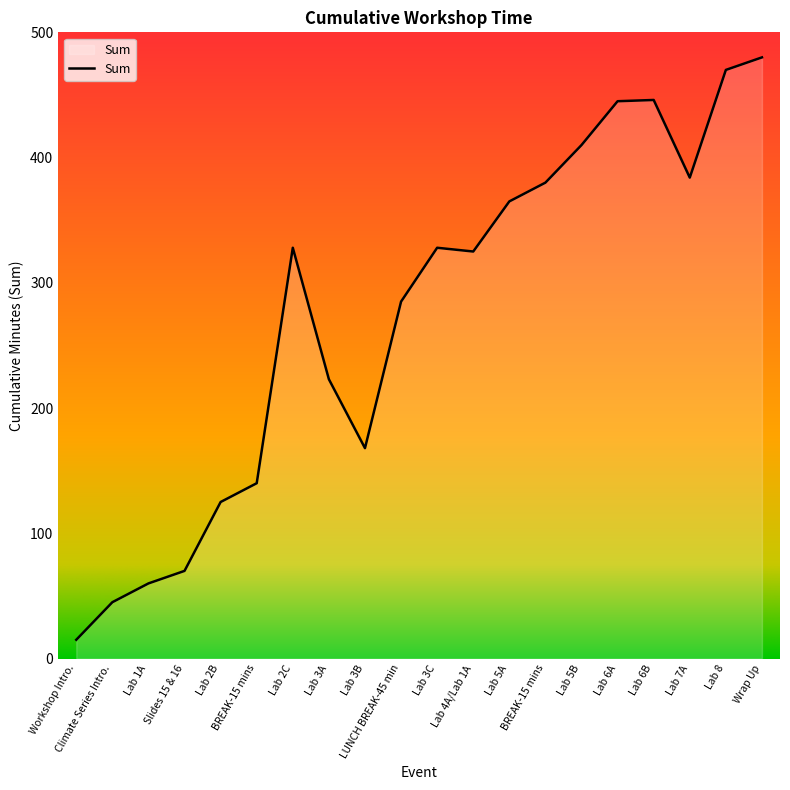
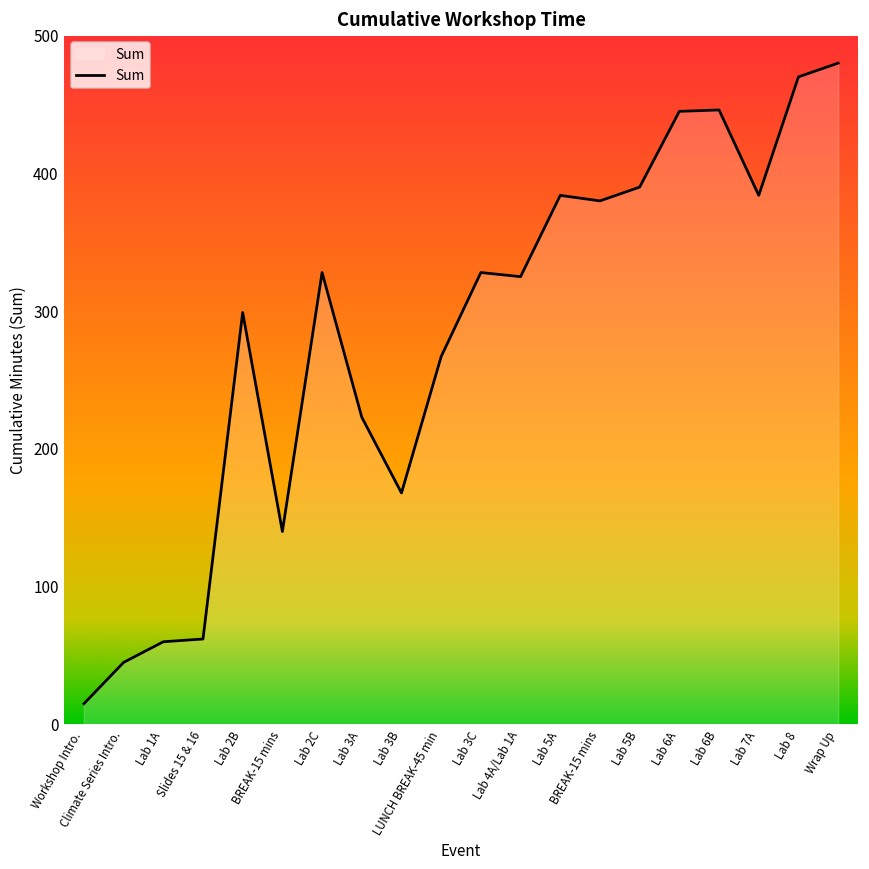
Slides 15 & 16: 70 -> 62
Lab 2B: 125 -> 299
LUNCH BREAK-45 min: 285 -> 267
Lab 5A: 365 -> 384
Lab 5B: 410 -> 390
